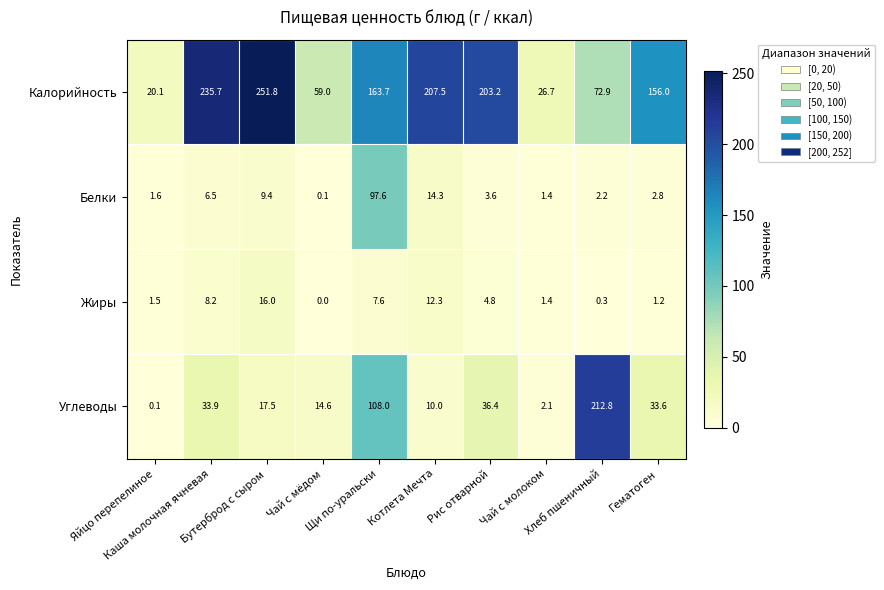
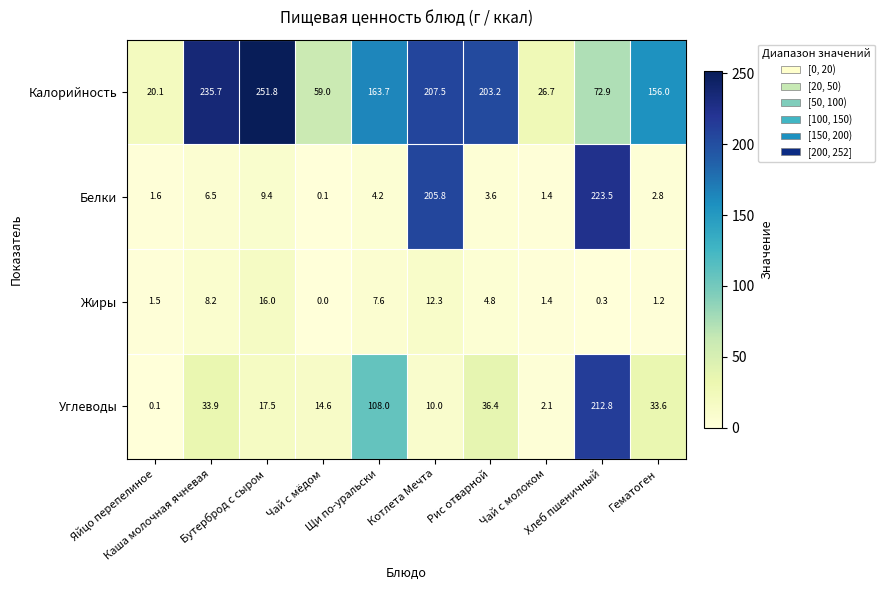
Белки, Щи по-уральски: 97.6 -> 4.2
Белки, Котлета Мечта: 14.3 -> 205.8
Белки, Хлеб пшеничный: 2.2 -> 223.5
